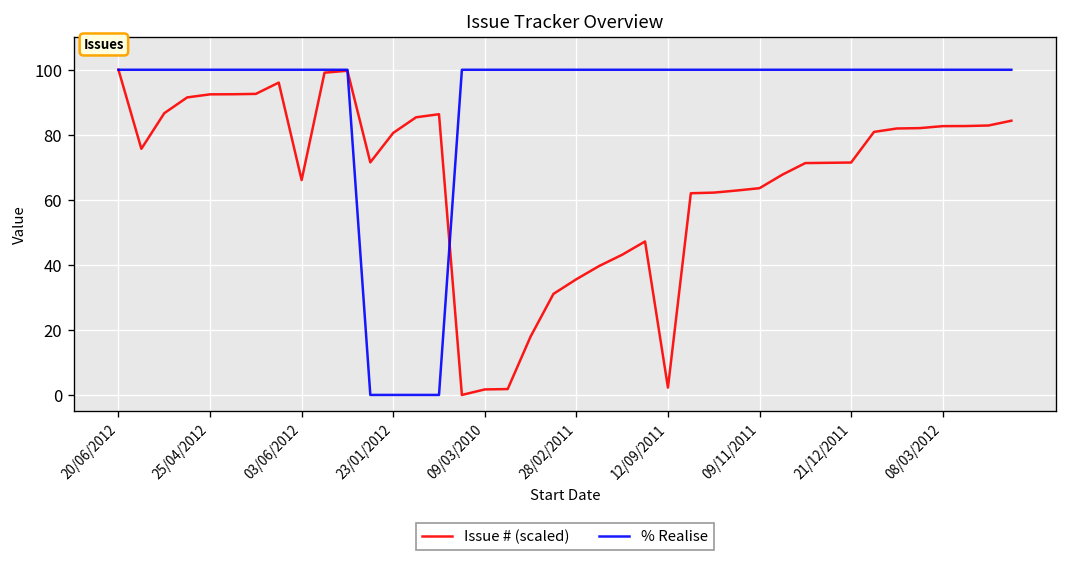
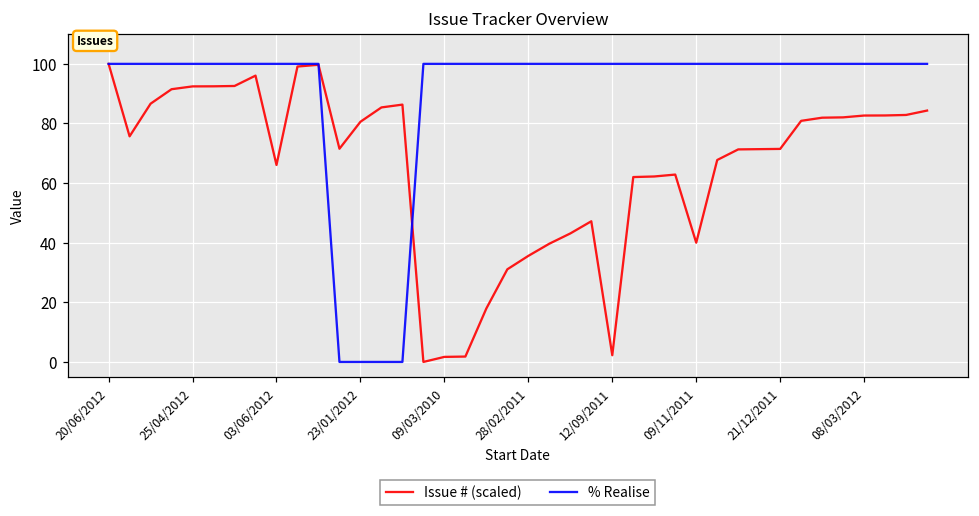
Issue # (scaled), 09/11/2011: 64 -> 40
